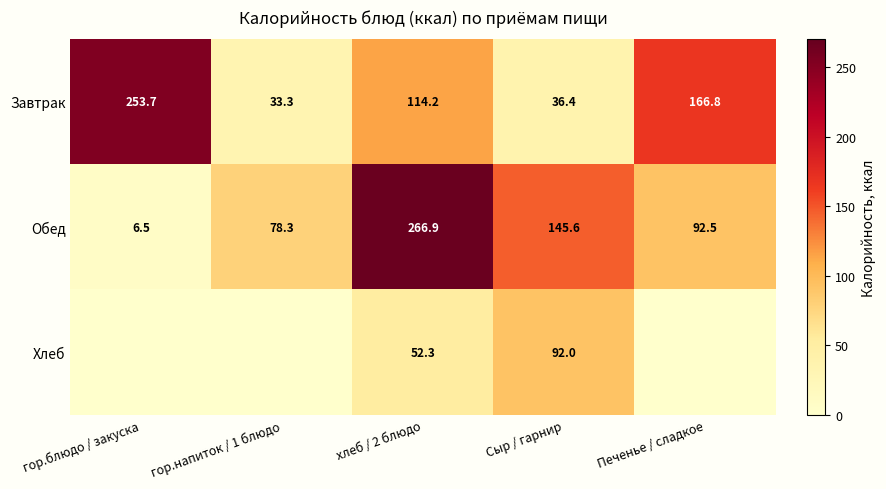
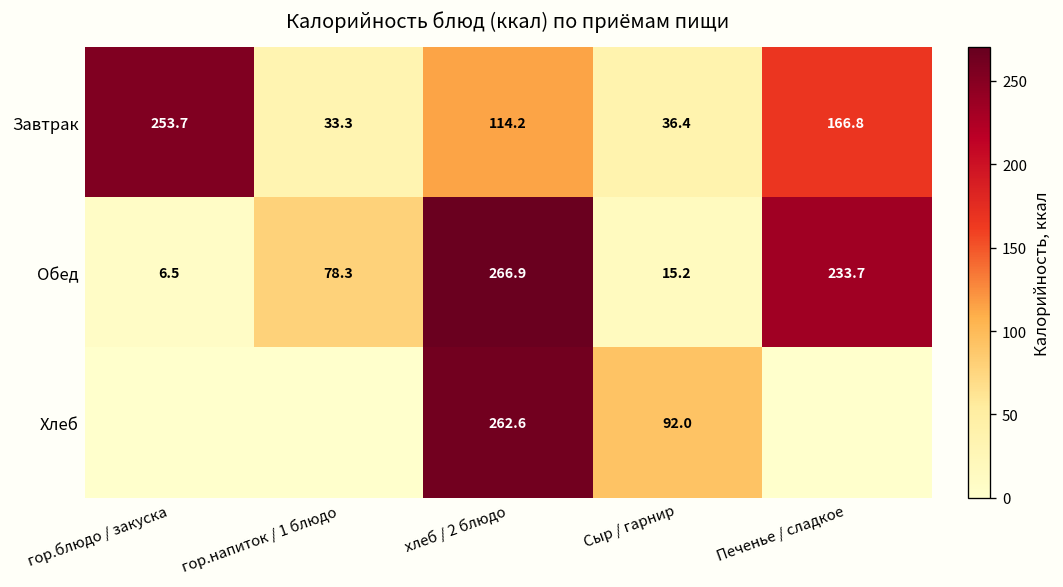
Обед, Сыр / гарнир: 145.6 -> 15.2
Обед, Печенье / сладкое: 92.5 -> 233.7
Хлеб, хлеб / 2 блюдо: 52.3 -> 262.6
